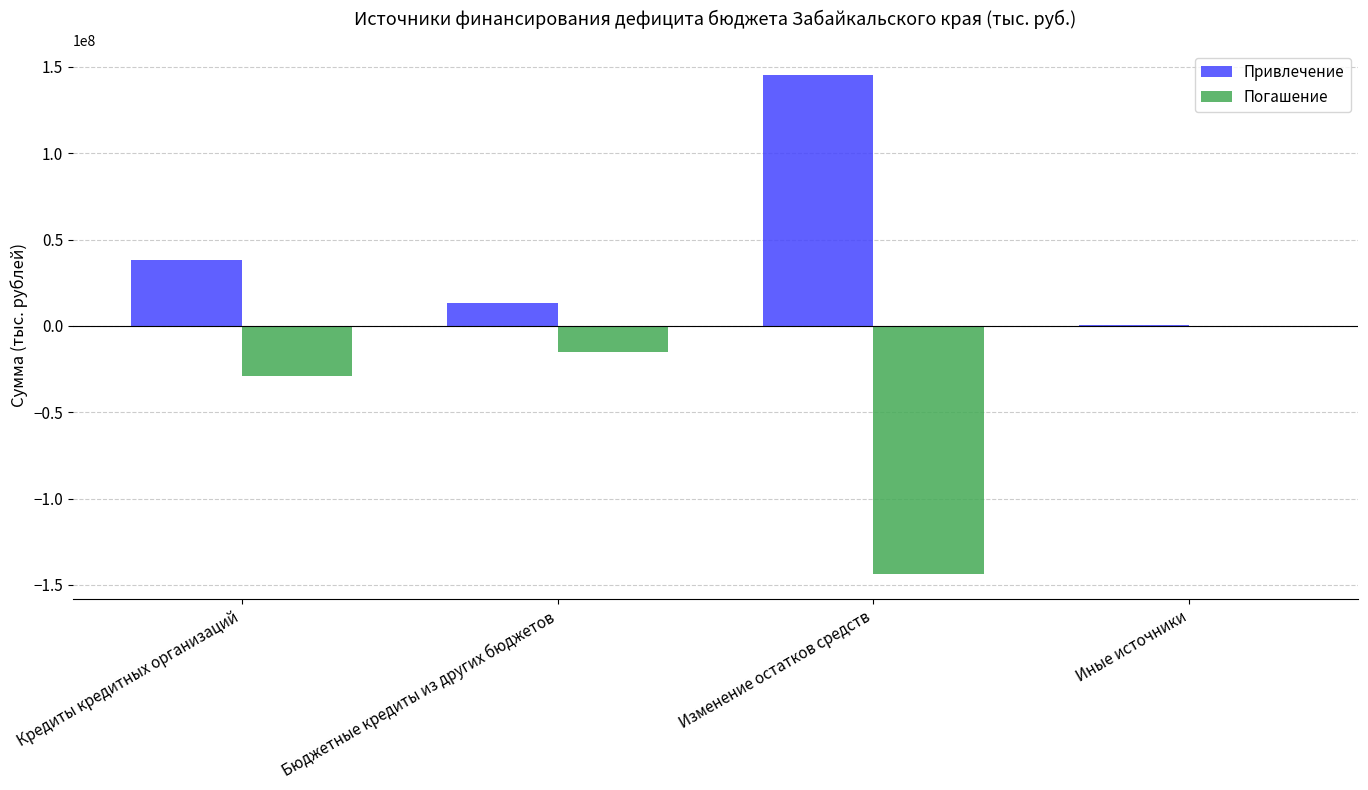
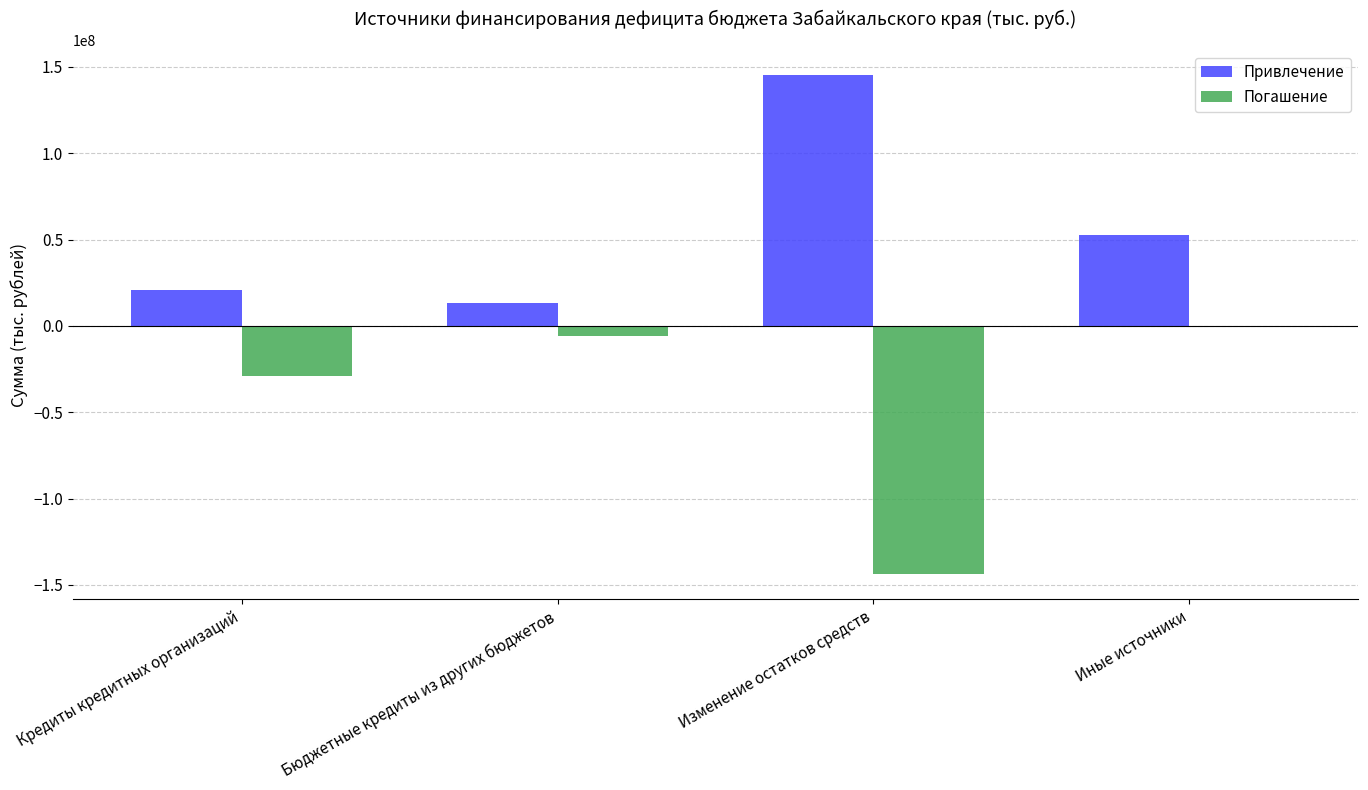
Привлечение, Кредиты кредитных организаций: 38000000 -> 21000000
Погашение, Бюджетные кредиты из других бюджетов: -15000000 -> -6000000
Привлечение, Иные источники: 0 -> 53000000
